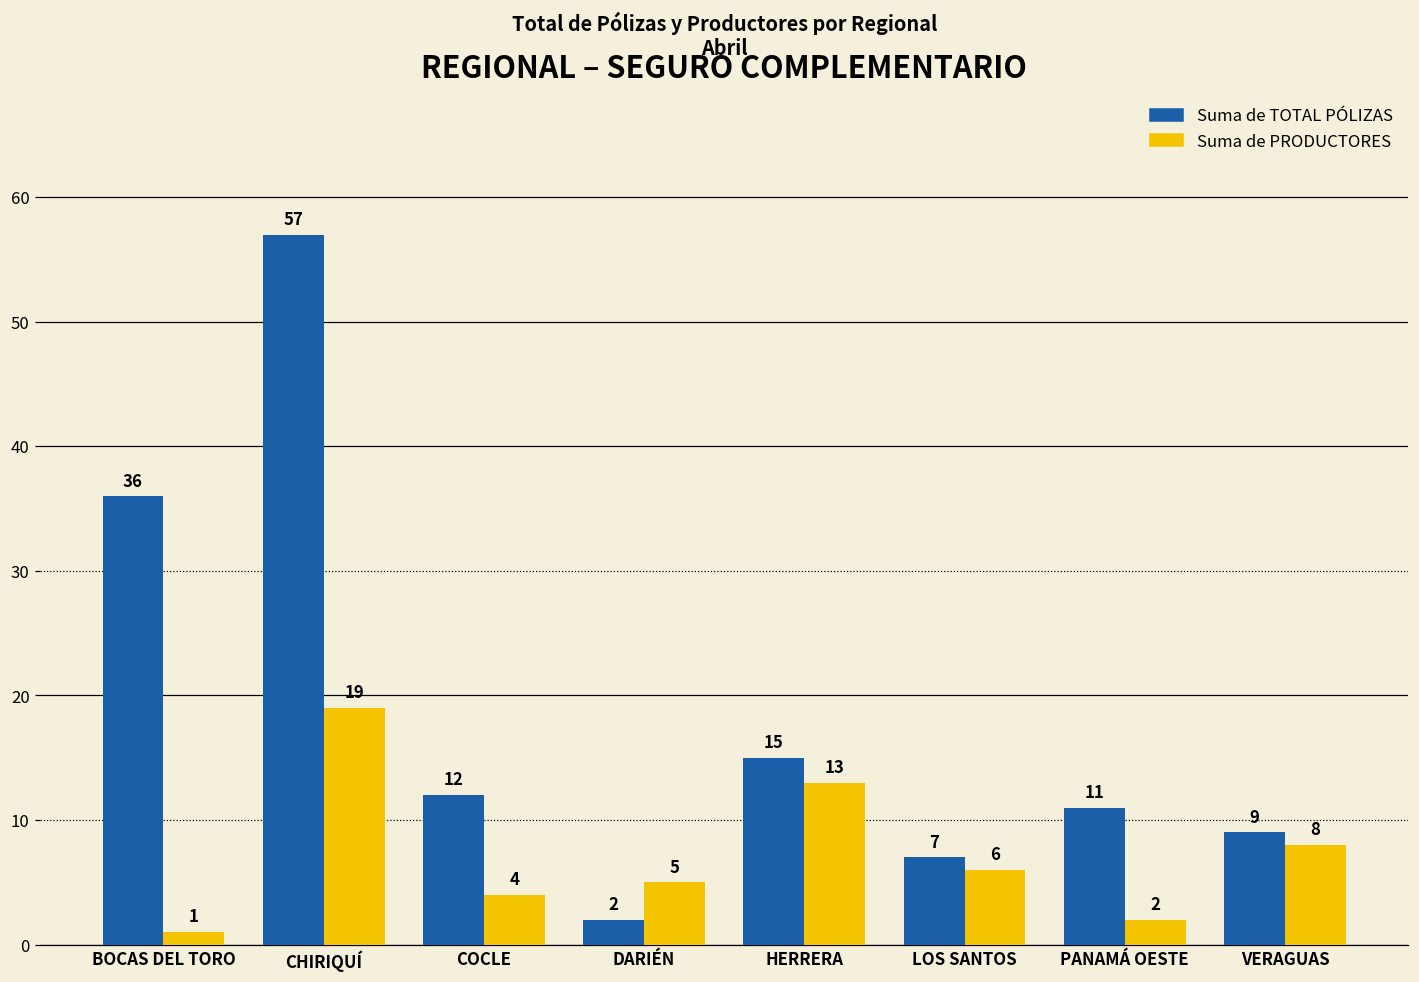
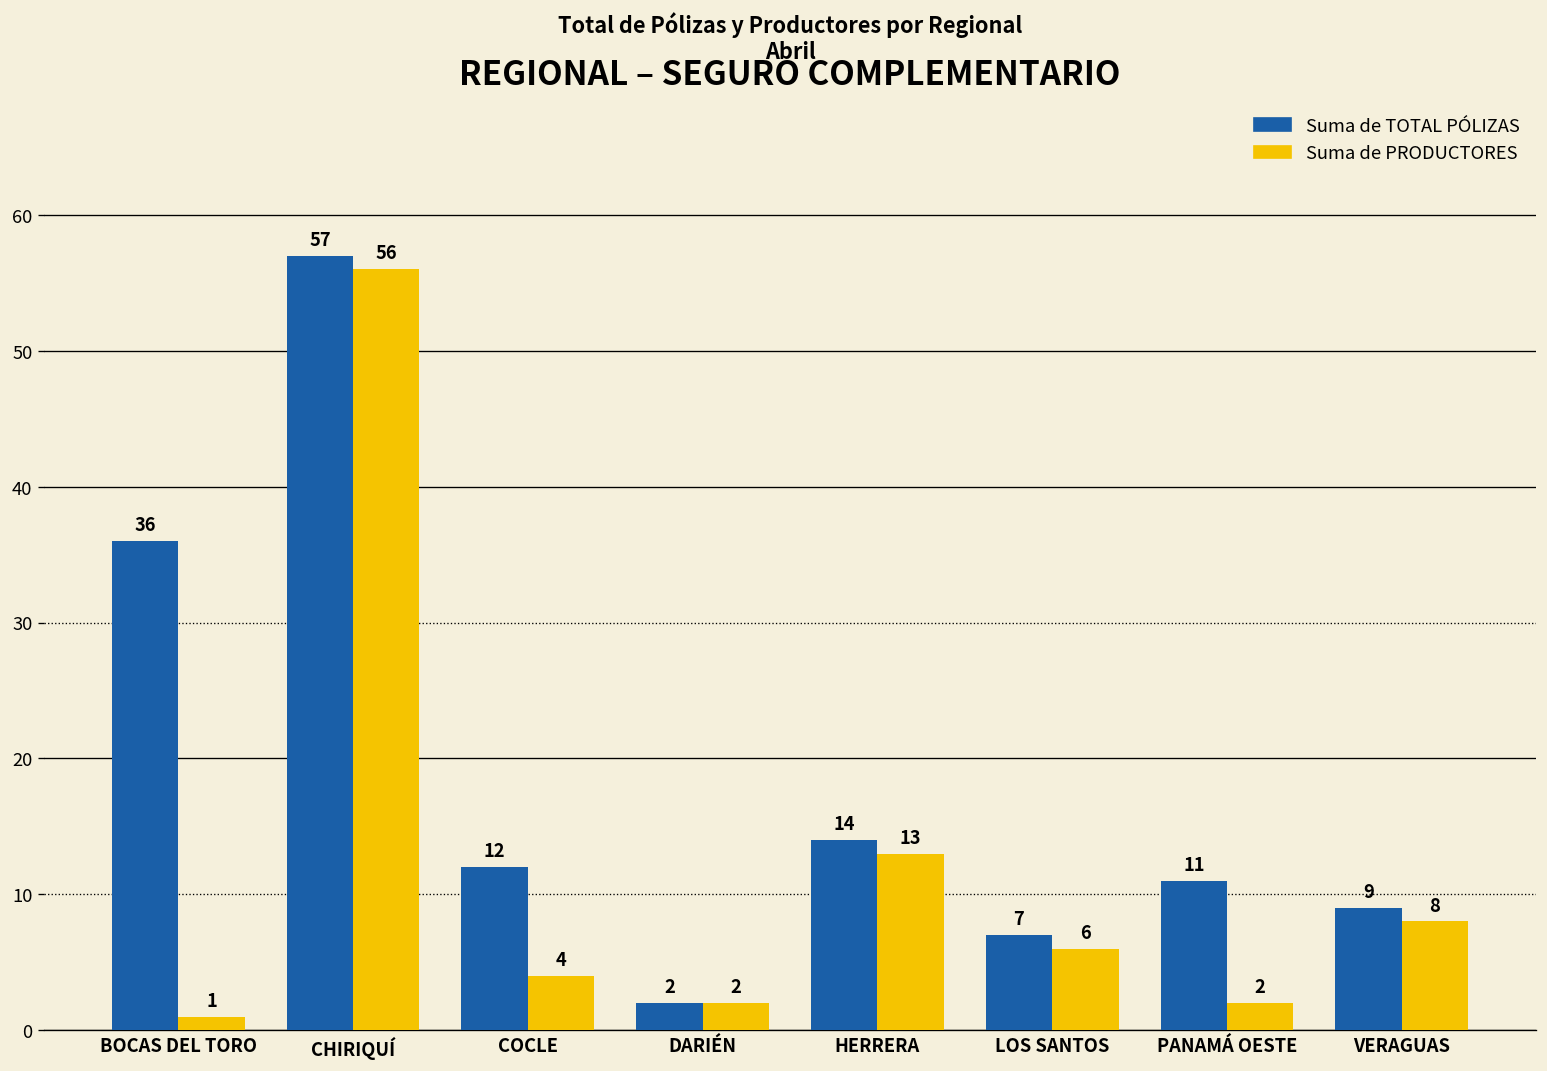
Suma de PRODUCTORES, CHIRIQUÍ: 19 -> 56
Suma de PRODUCTORES, DARIÉN: 5 -> 2
Suma de TOTAL PÓLIZAS, HERRERA: 15 -> 14
